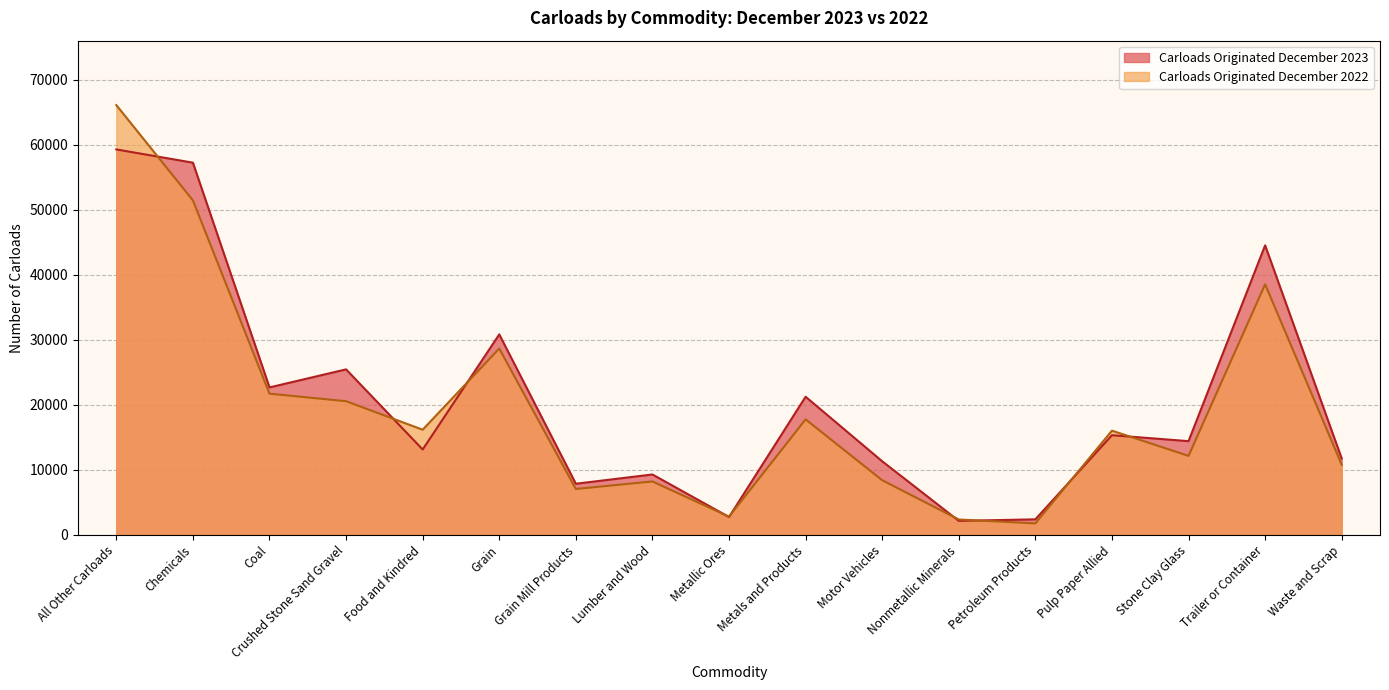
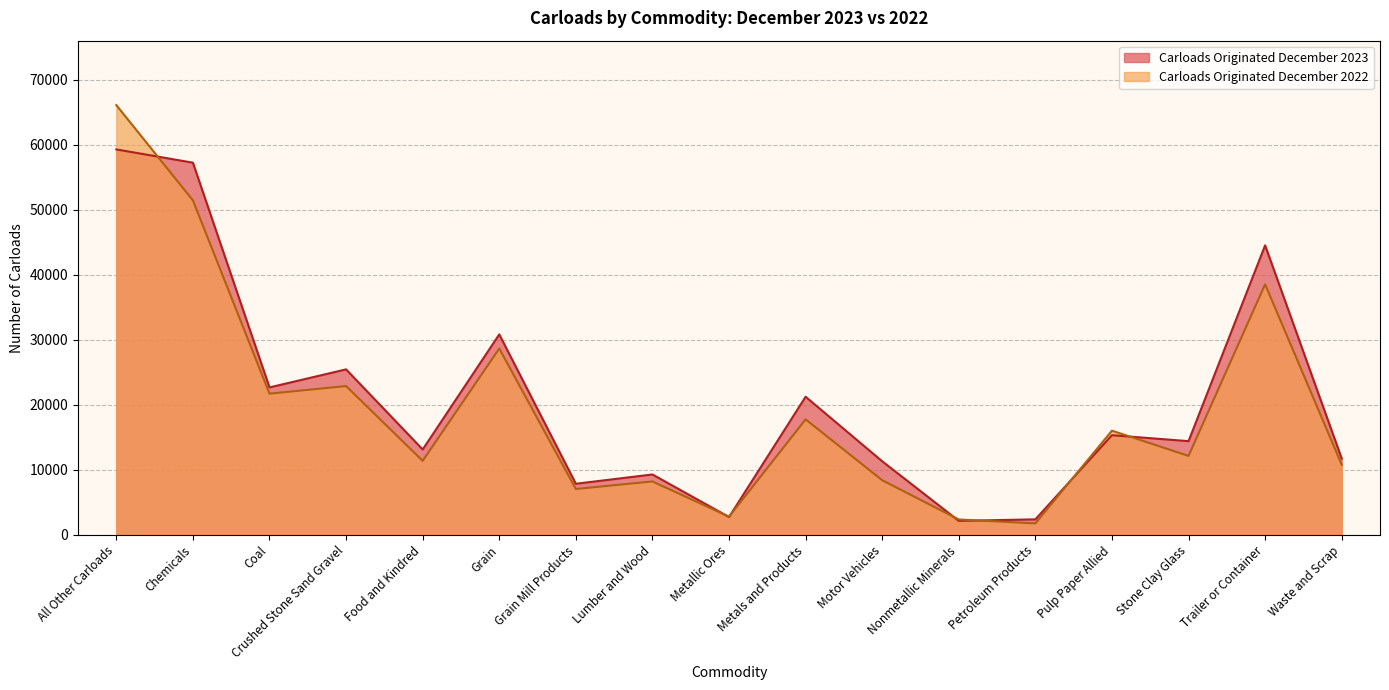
Carloads Originated December 2022, Crushed Stone Sand Gravel: 21000 -> 23000
Carloads Originated December 2022, Food and Kindred: 16000 -> 11000
